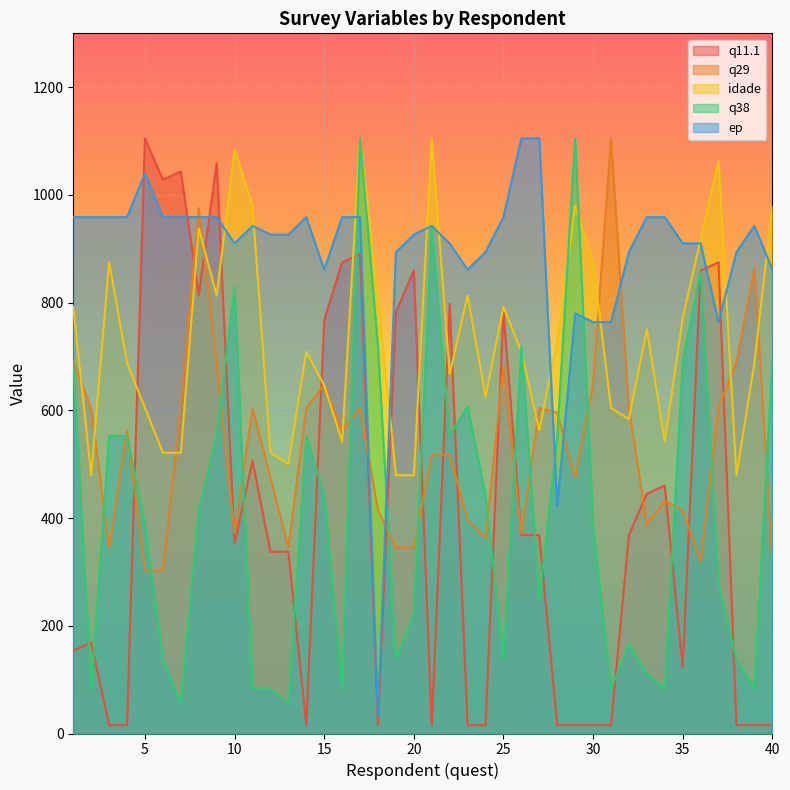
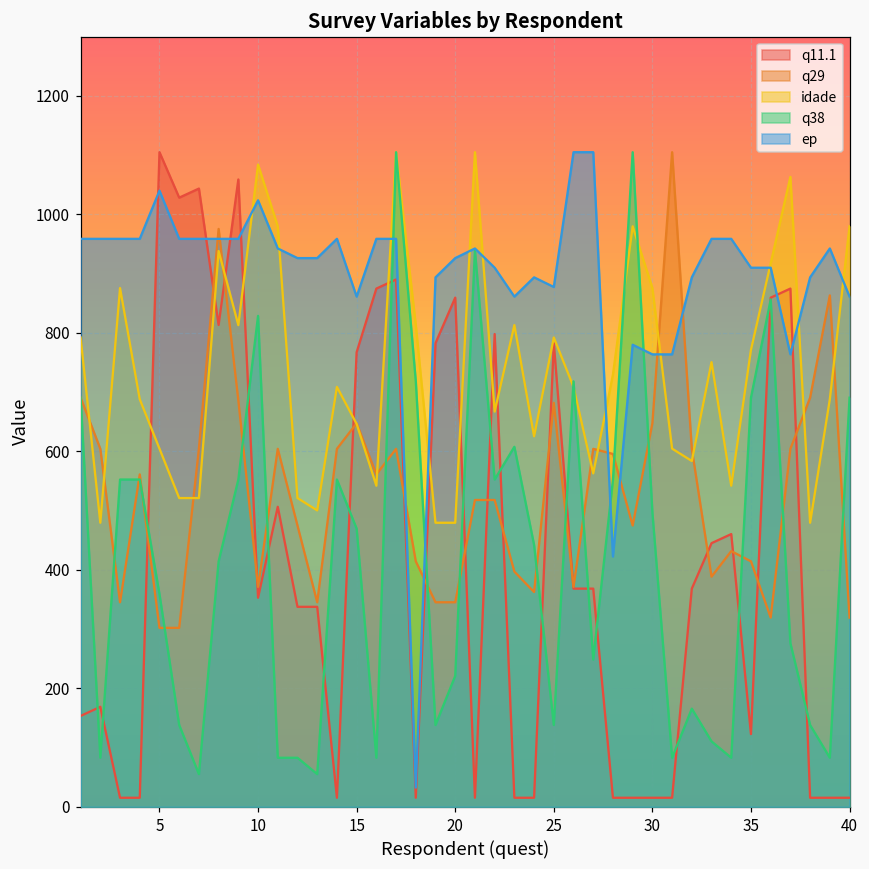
q38, 5: 390 -> 360
ep, 10: 910 -> 1020
q38, 15: 440 -> 470
ep, 25: 960 -> 880
q38, 30: 390 -> 500
